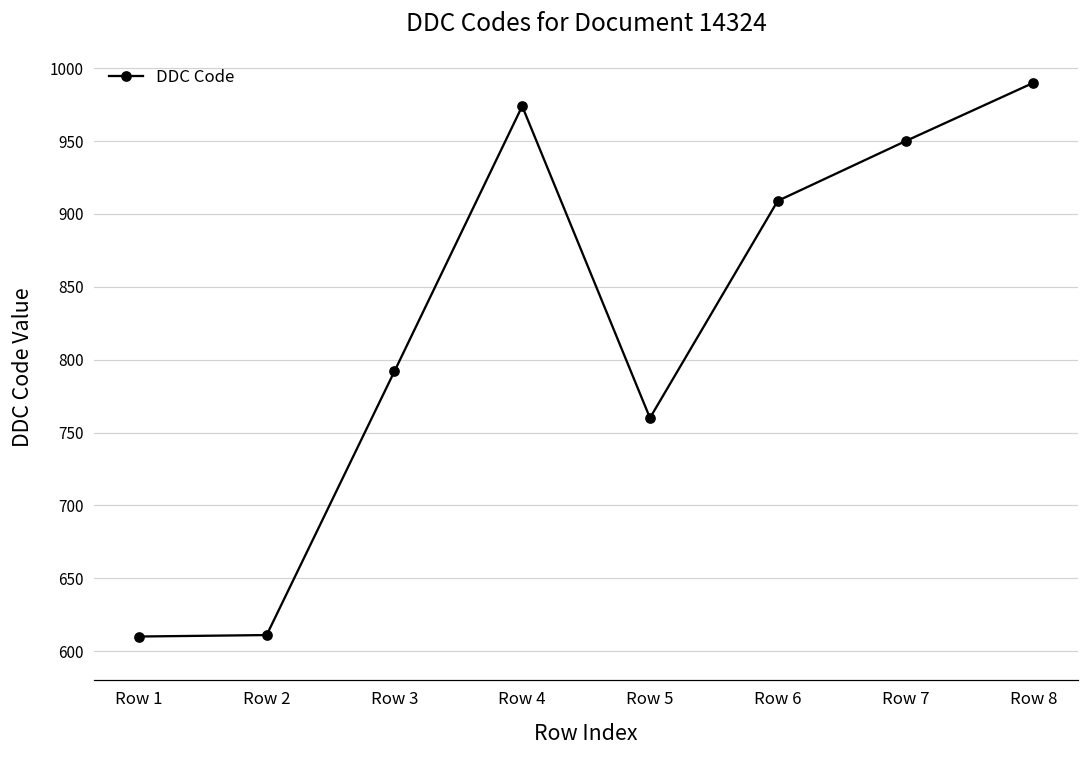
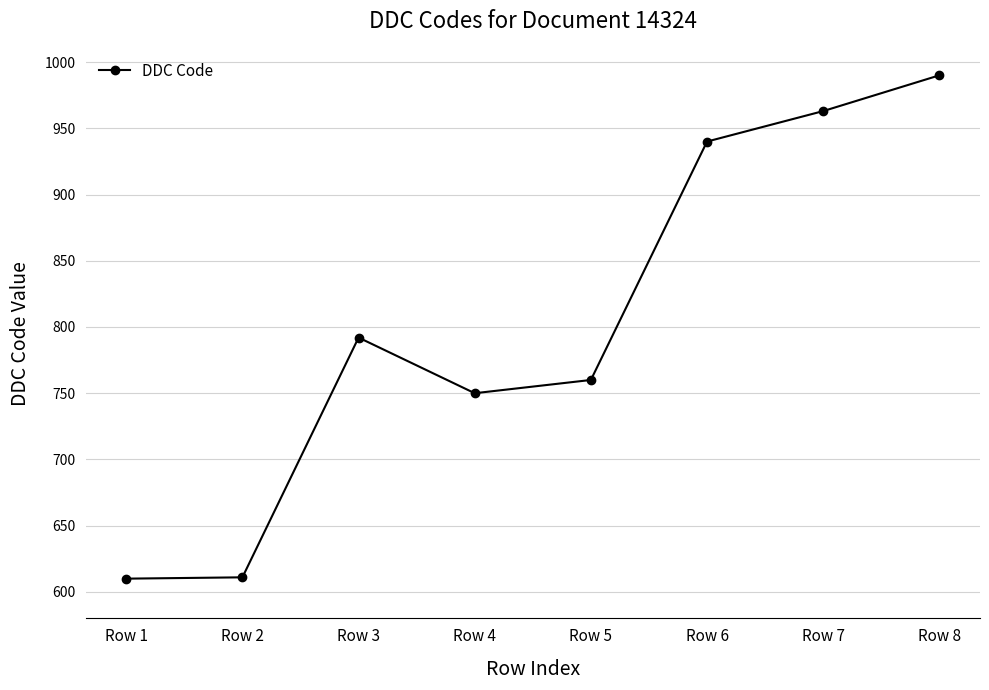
Row 4: 974 -> 750
Row 6: 909 -> 940
Row 7: 950 -> 963
